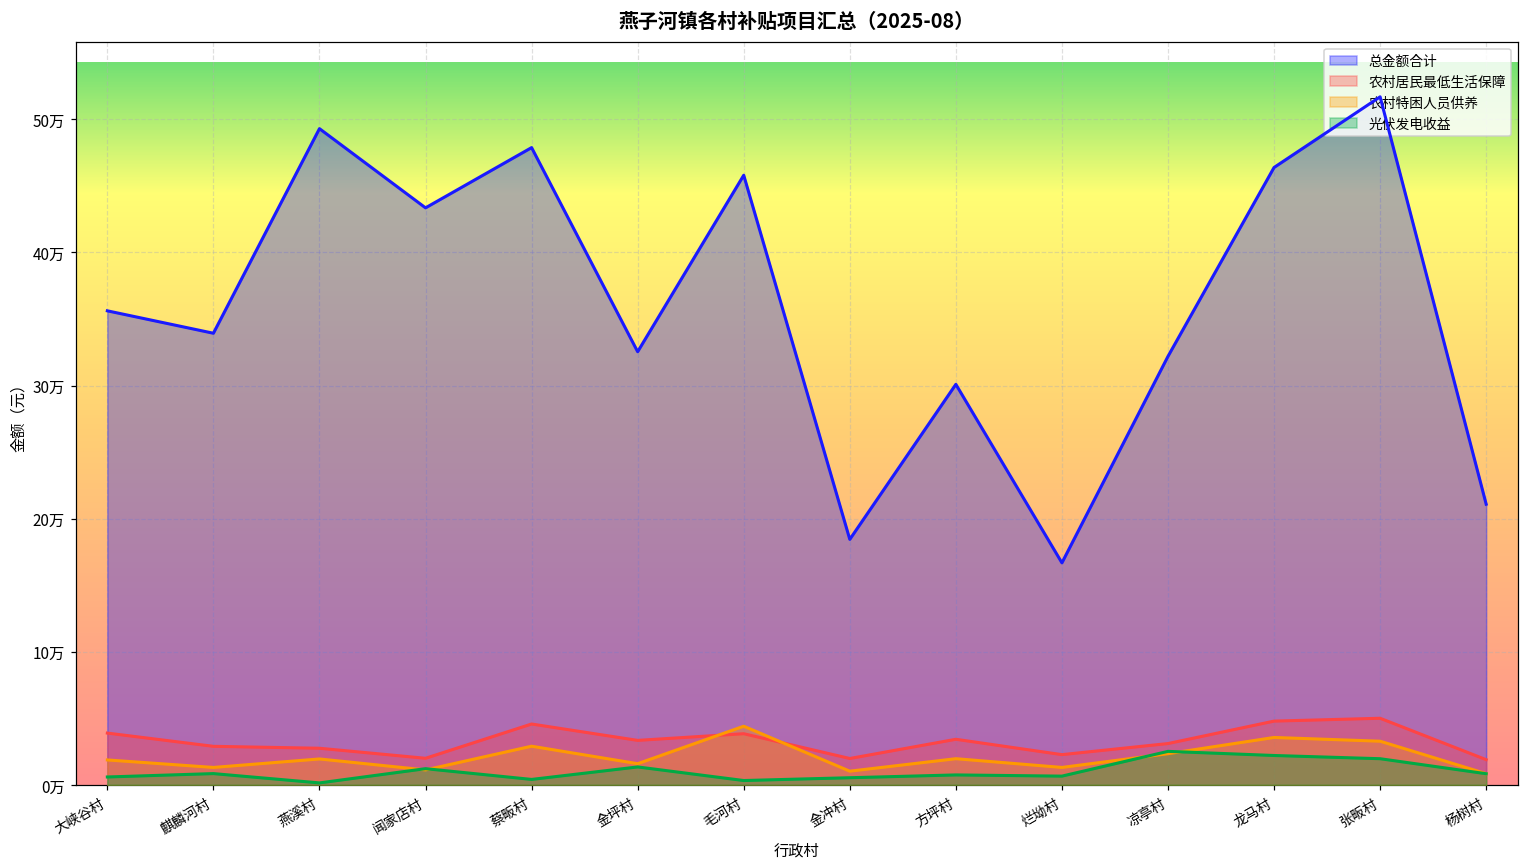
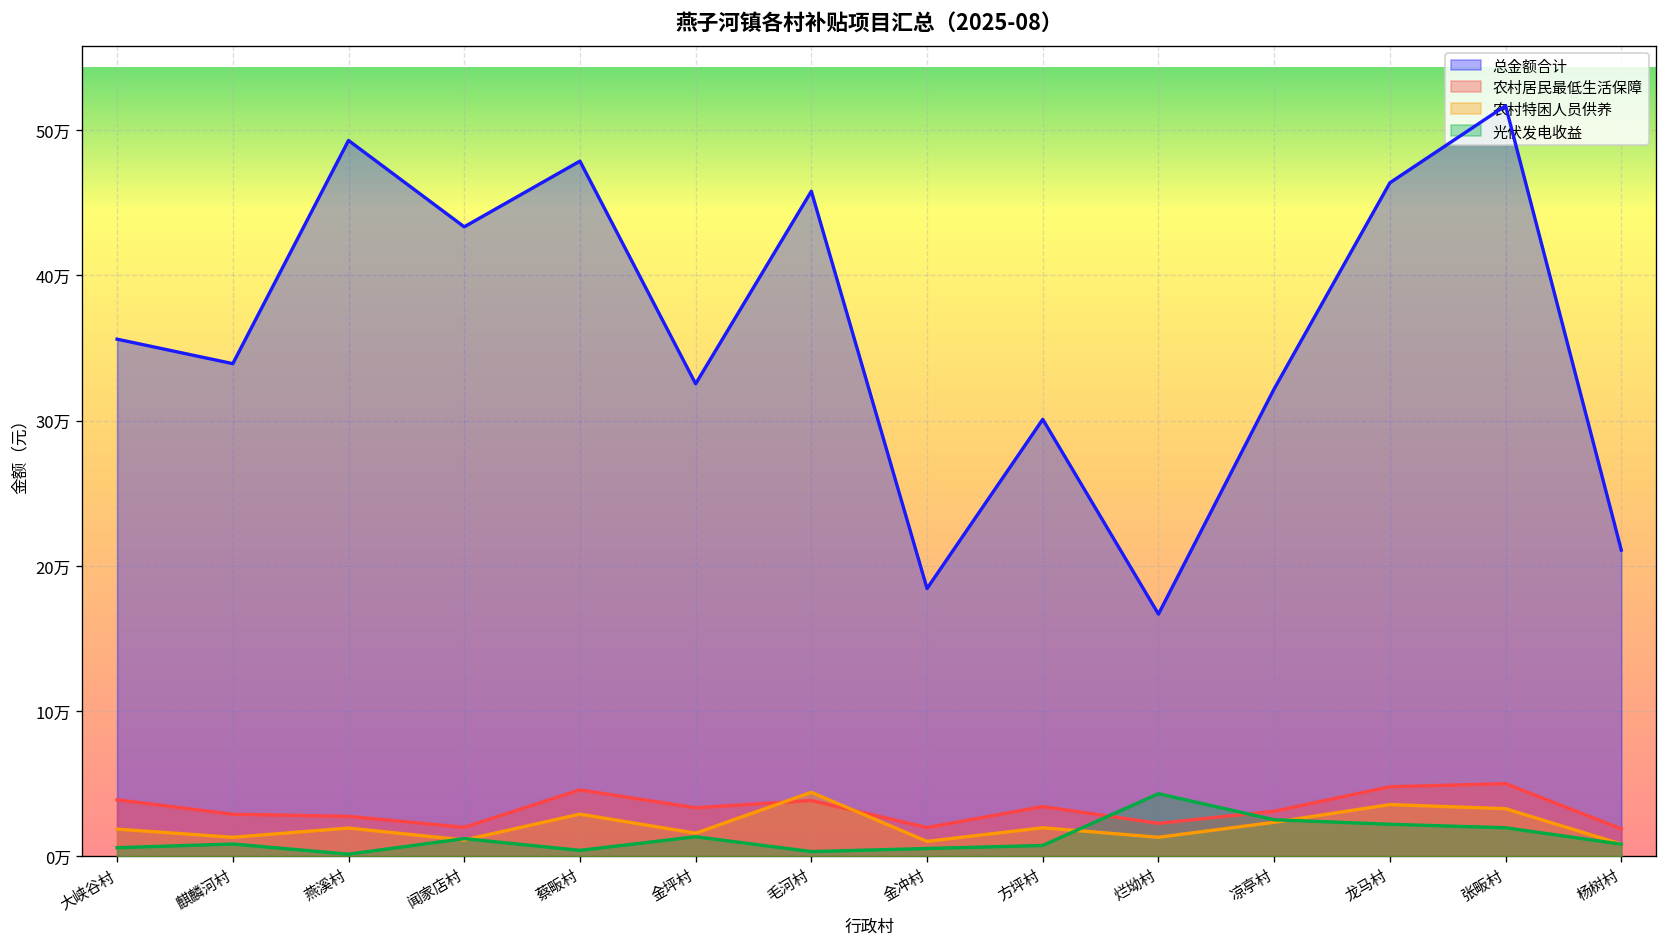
光伏发电收益, 烂坳村: 0.7万 -> 4.3万
